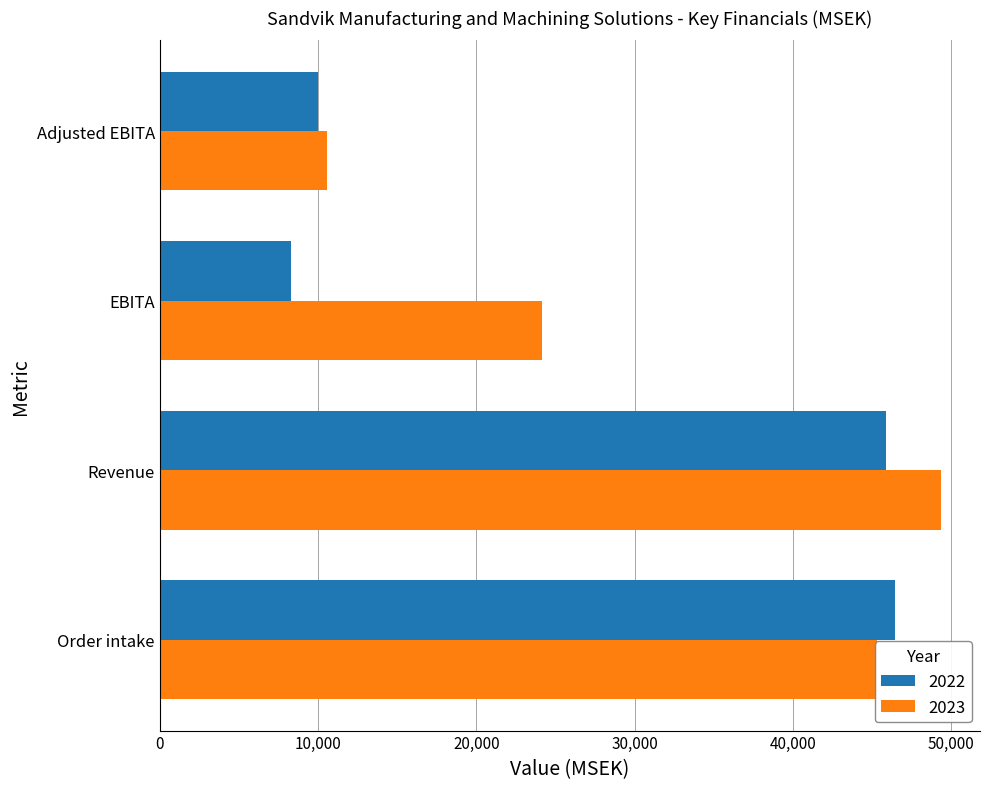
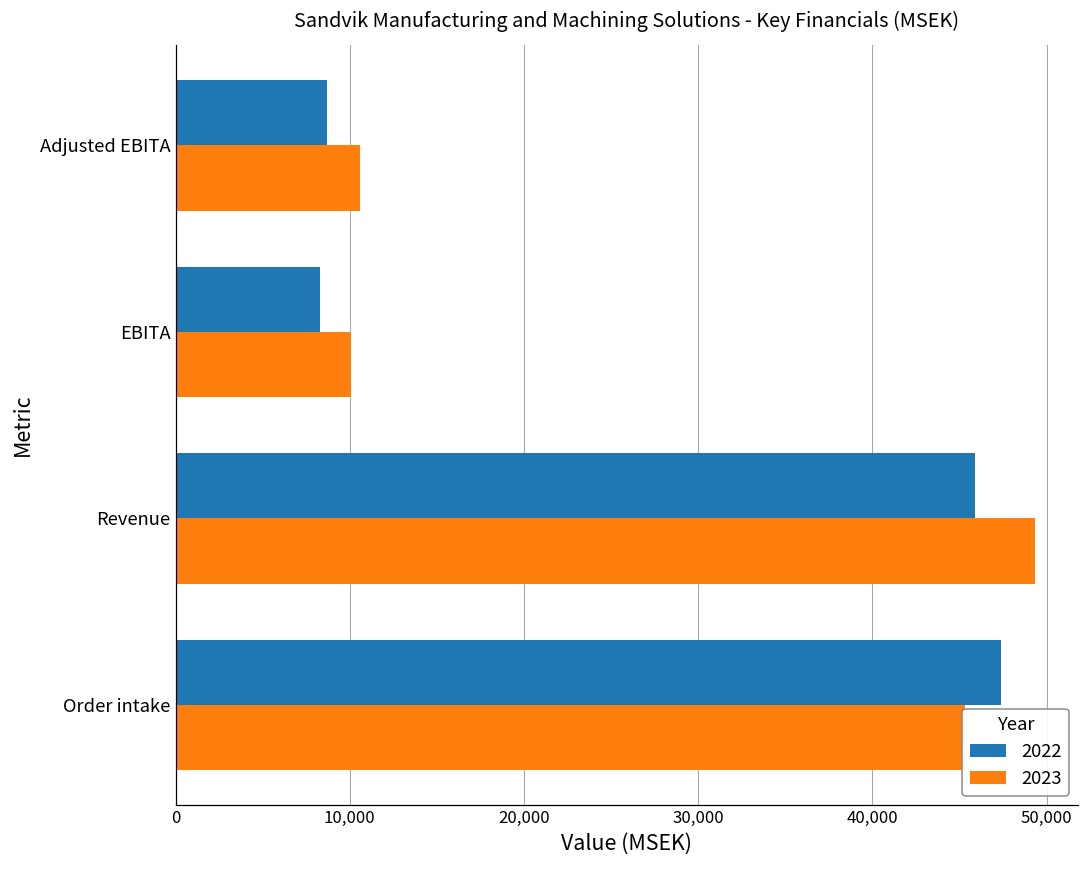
2022, Adjusted EBITA: 10,000 -> 8,700
2023, EBITA: 24,100 -> 10,000
2022, Order intake: 46,400 -> 47,400
